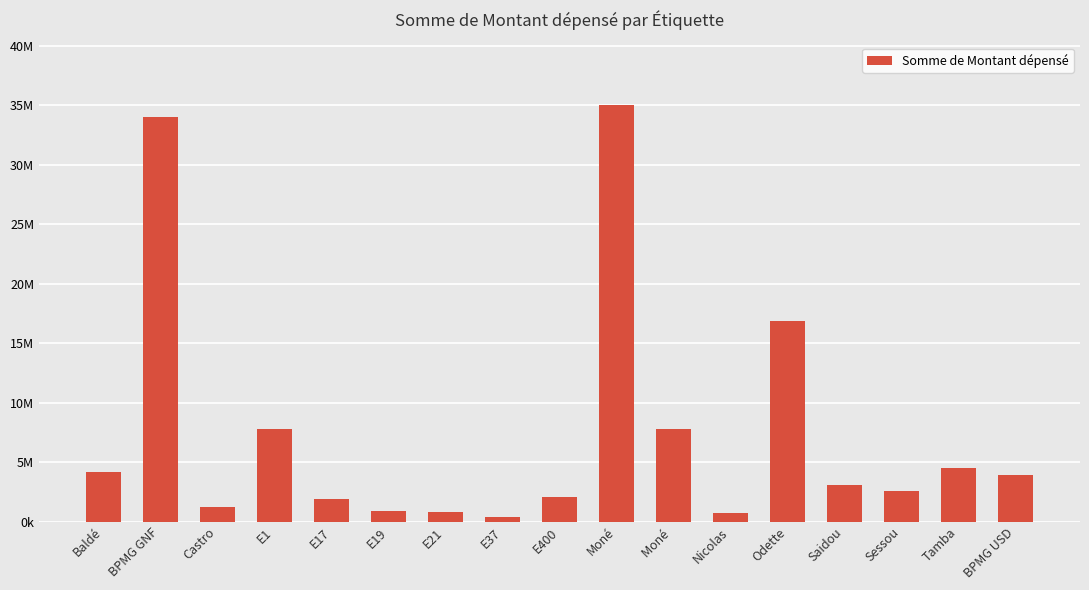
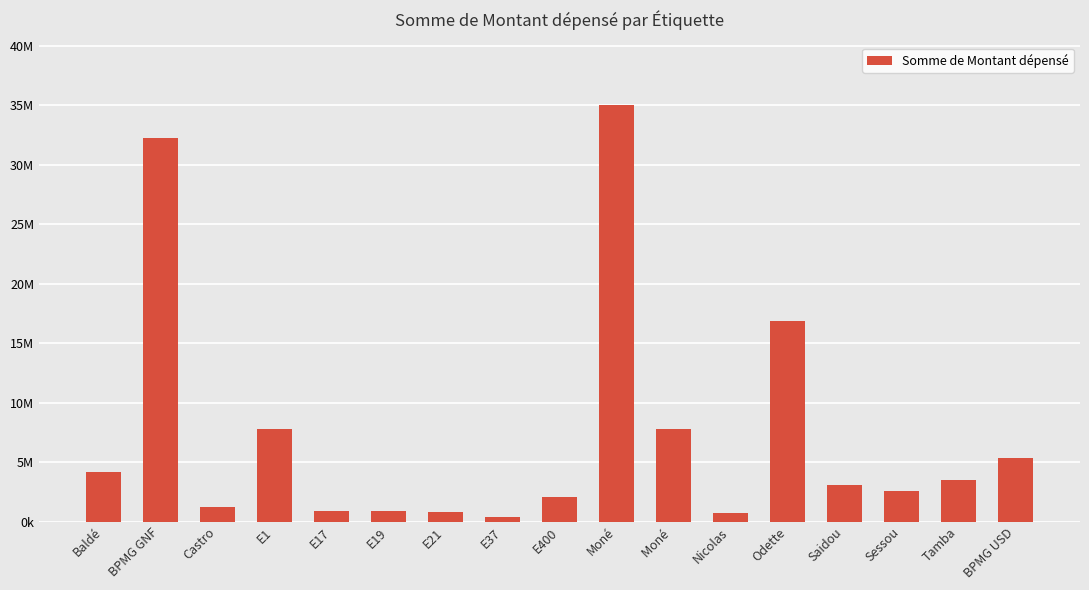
BPMG GNF: 34100000 -> 32300000
E17: 1900000 -> 900000
Tamba: 4500000 -> 3500000
BPMG USD: 3900000 -> 5300000
